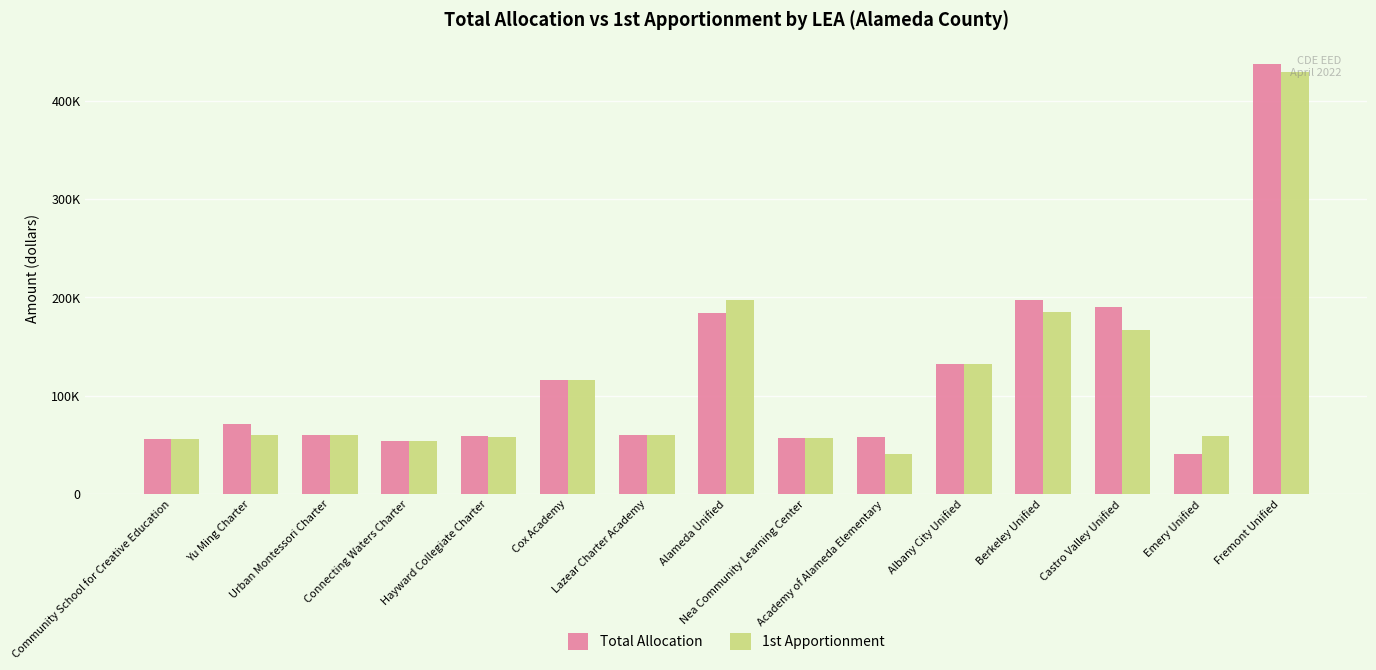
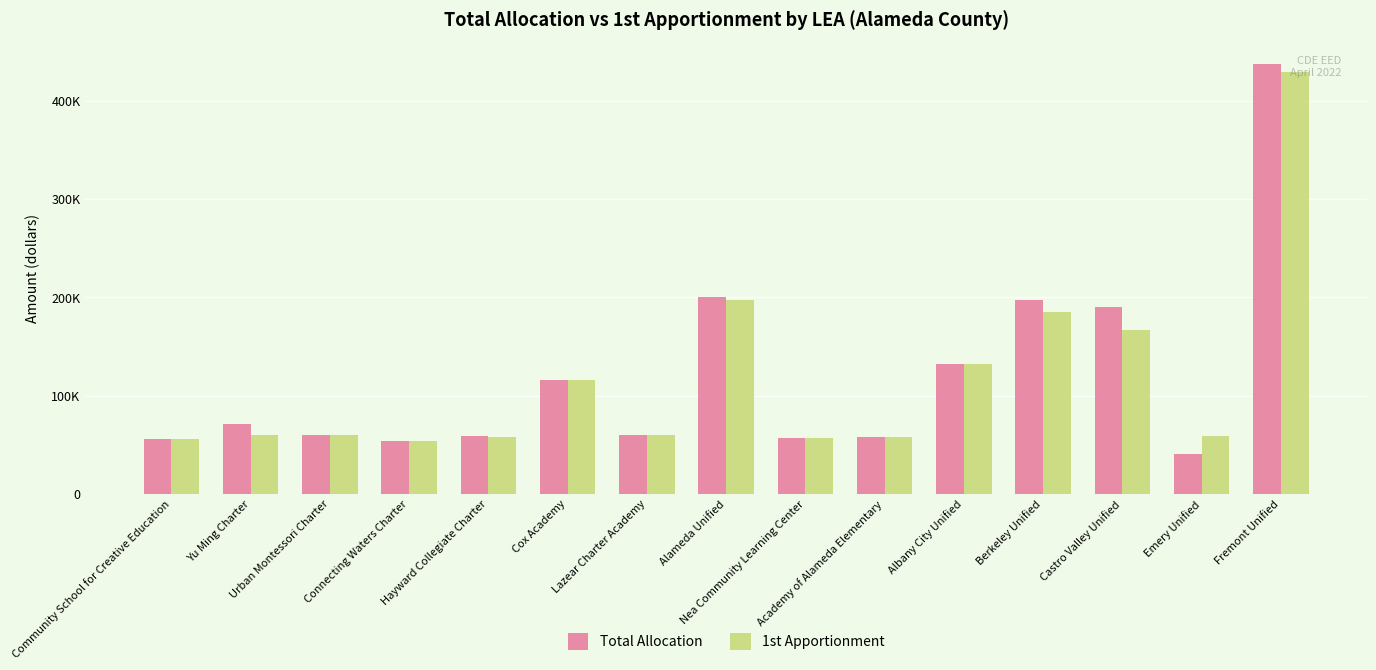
Total Allocation, Alameda Unified: 180000 -> 200000
1st Apportionment, Academy of Alameda Elementary: 40000 -> 60000
